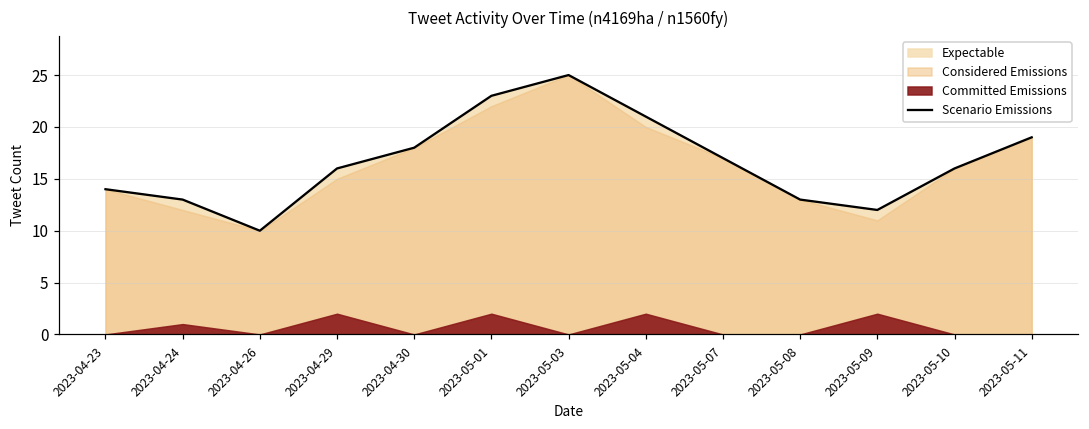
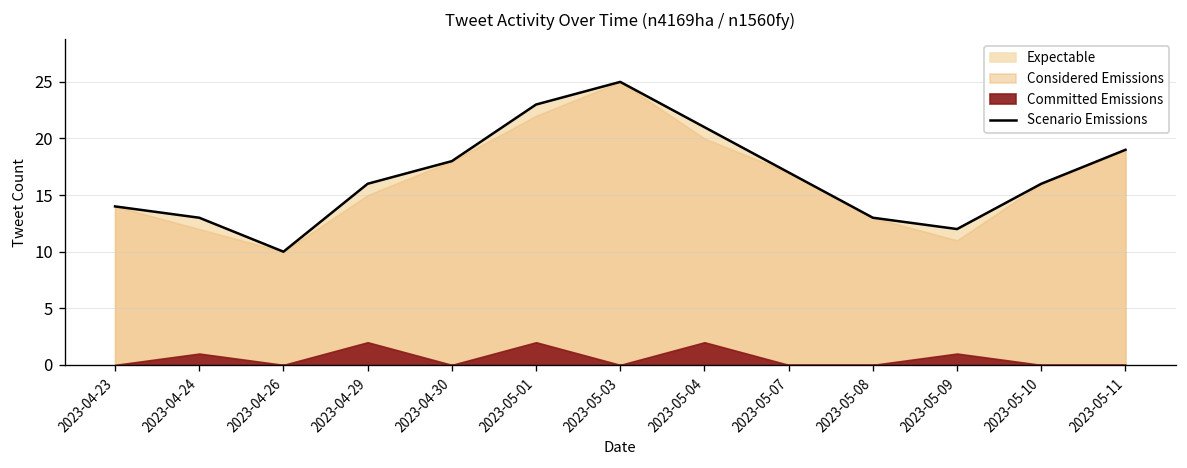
Committed Emissions, 2023-05-09: 2 -> 1
